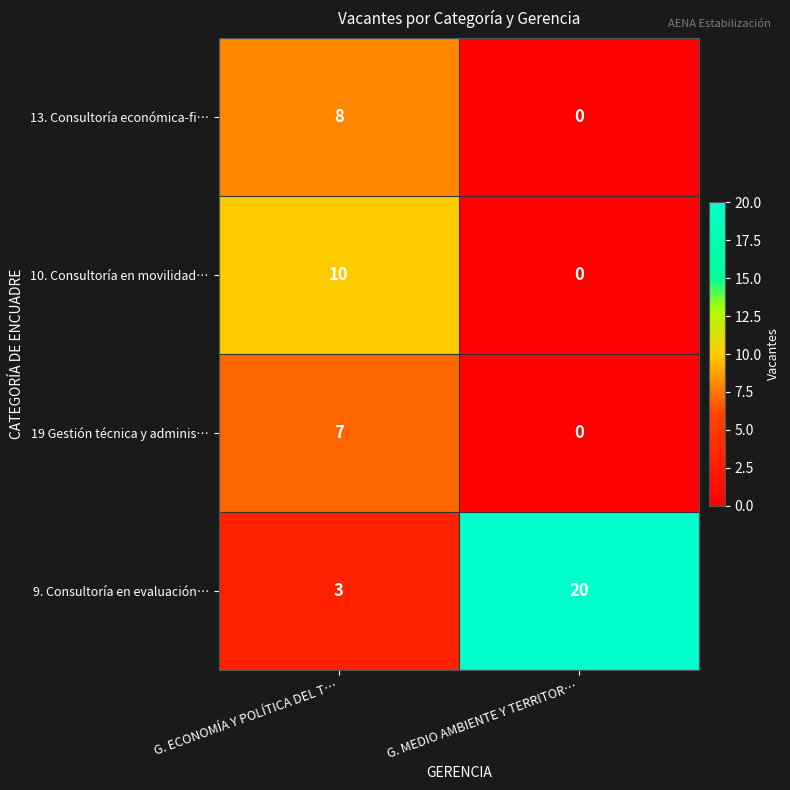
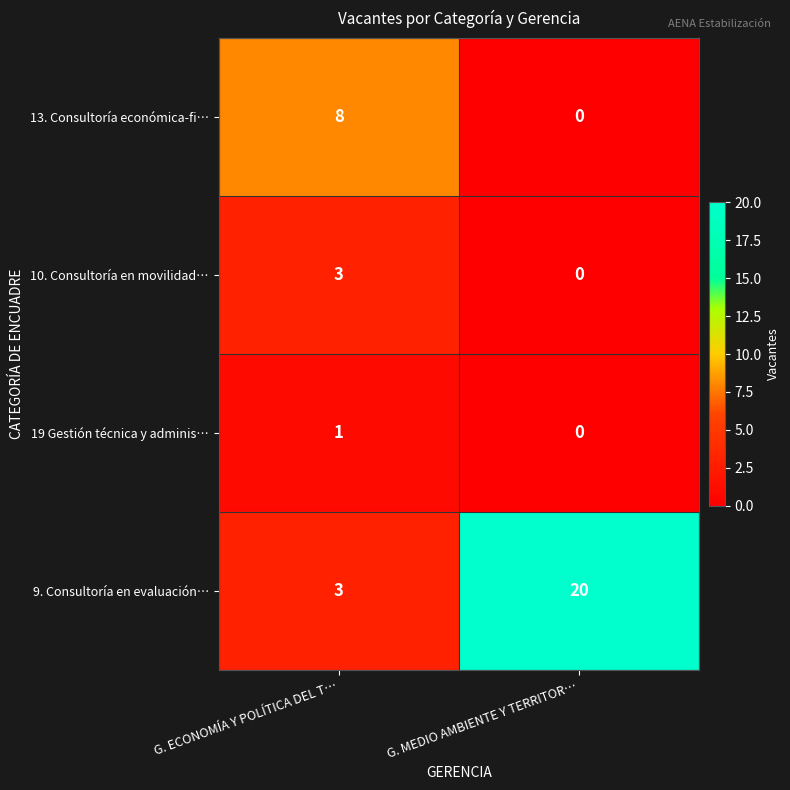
10. Consultoría en movilidad…, G. ECONOMÍA Y POLÍTICA DEL T…: 10 -> 3
19 Gestión técnica y adminis…, G. ECONOMÍA Y POLÍTICA DEL T…: 7 -> 1
